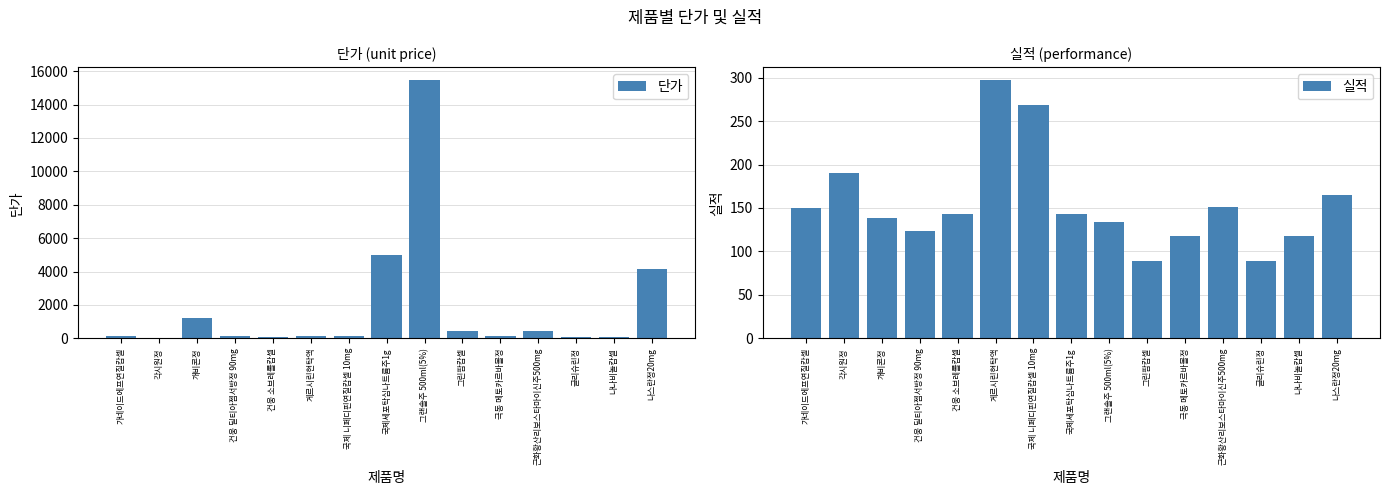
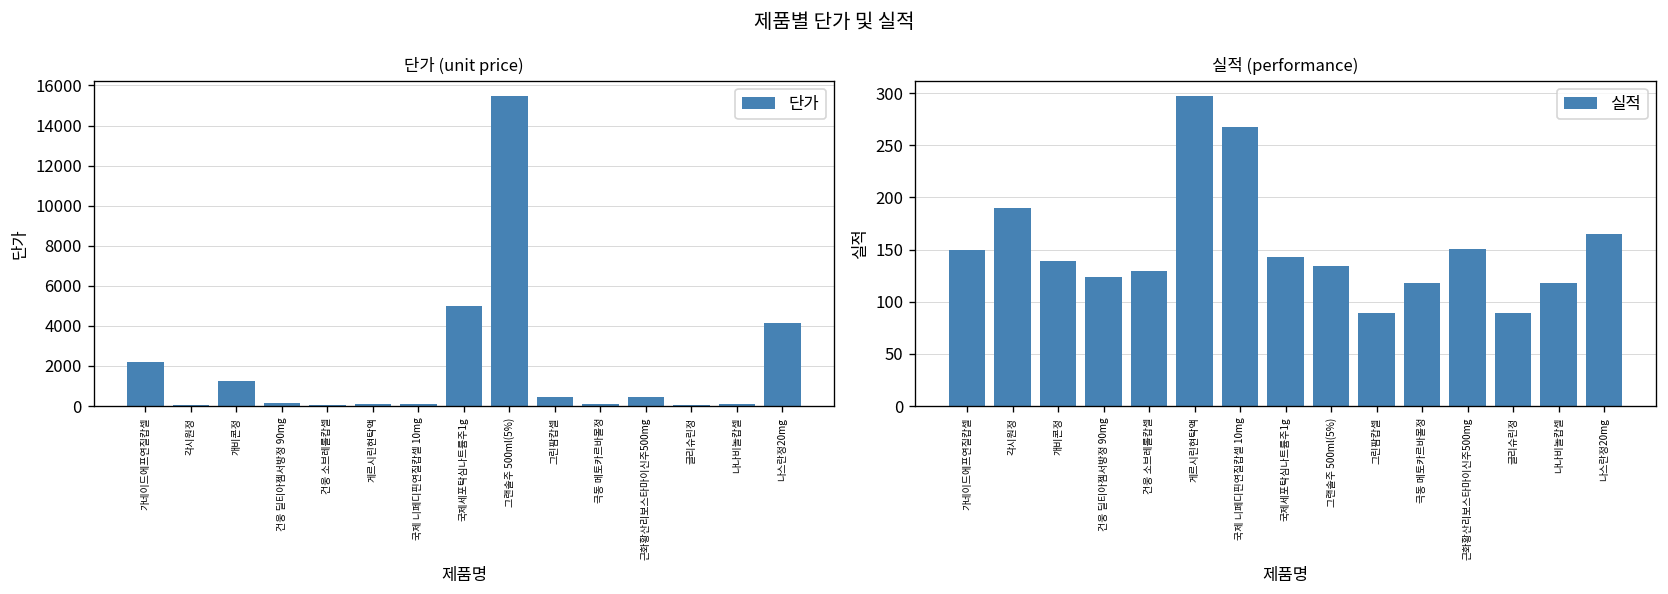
단가 (unit price), 가네이드에프연질캅셀: 200 -> 2200
실적 (performance), 건웅 소브레롤캅셀: 140 -> 130
